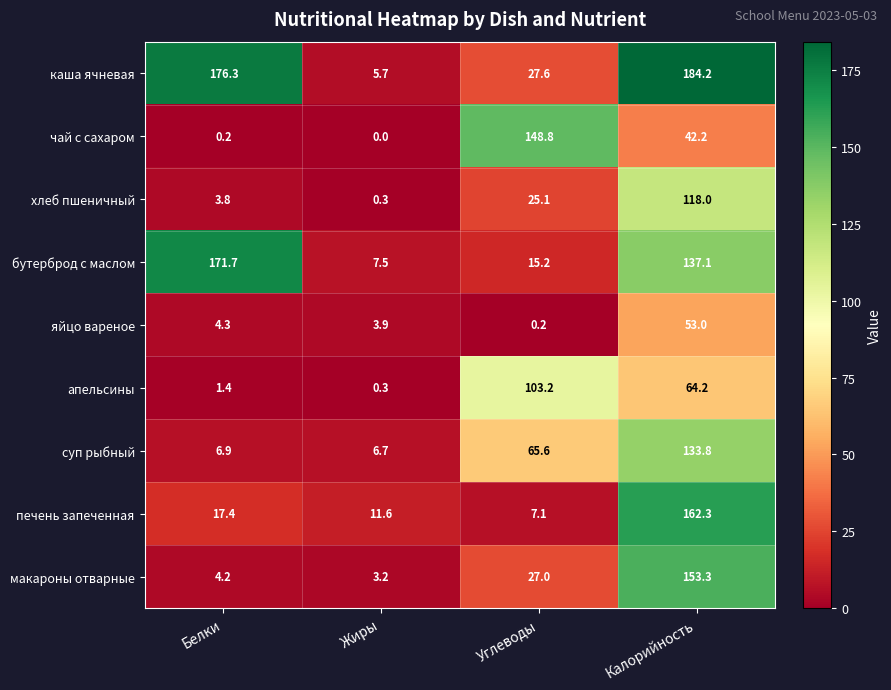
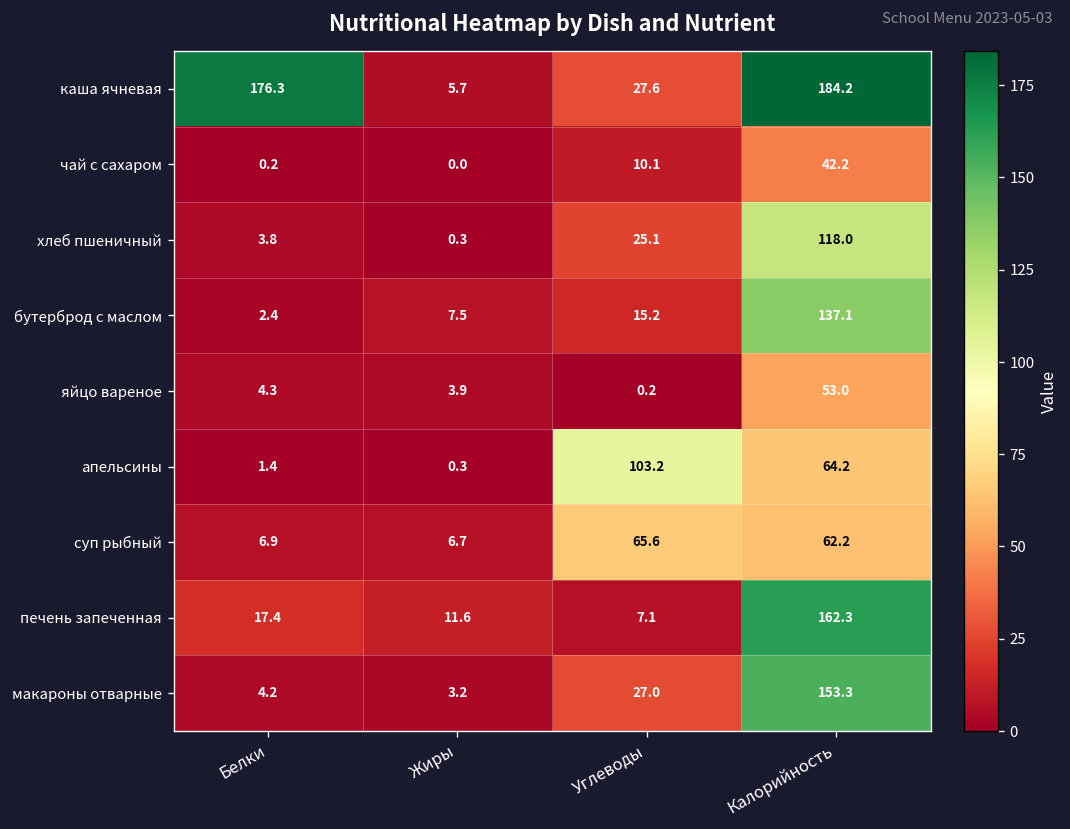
чай с сахаром, Углеводы: 148.8 -> 10.1
бутерброд с маслом, Белки: 171.7 -> 2.4
суп рыбный, Калорийность: 133.8 -> 62.2
